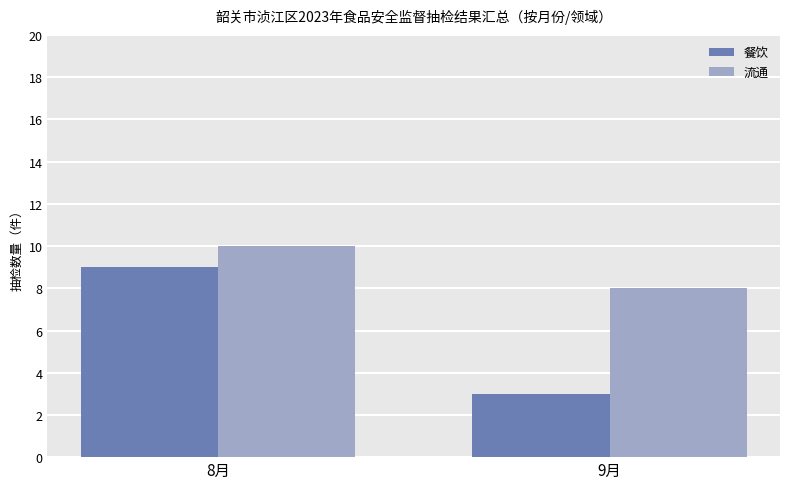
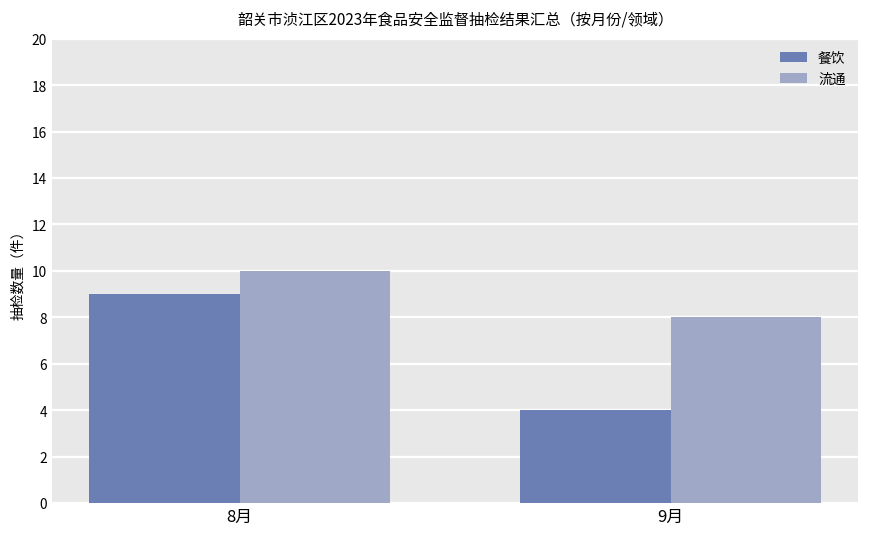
餐饮, 9月: 3 -> 4
